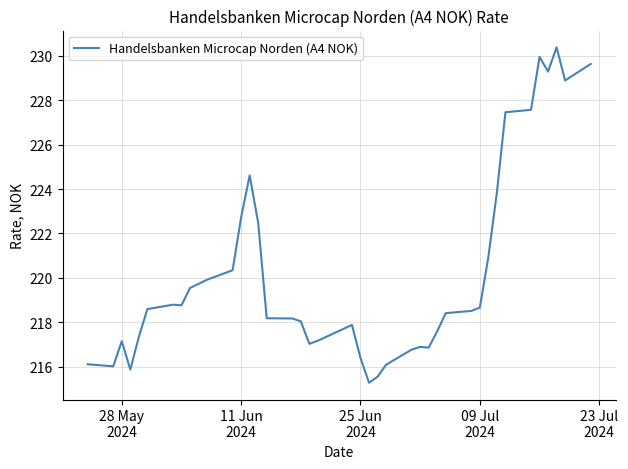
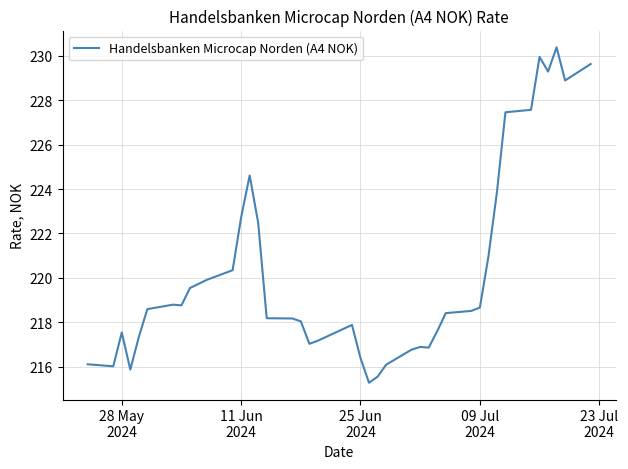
28 May 2024: 217.2 -> 217.6
